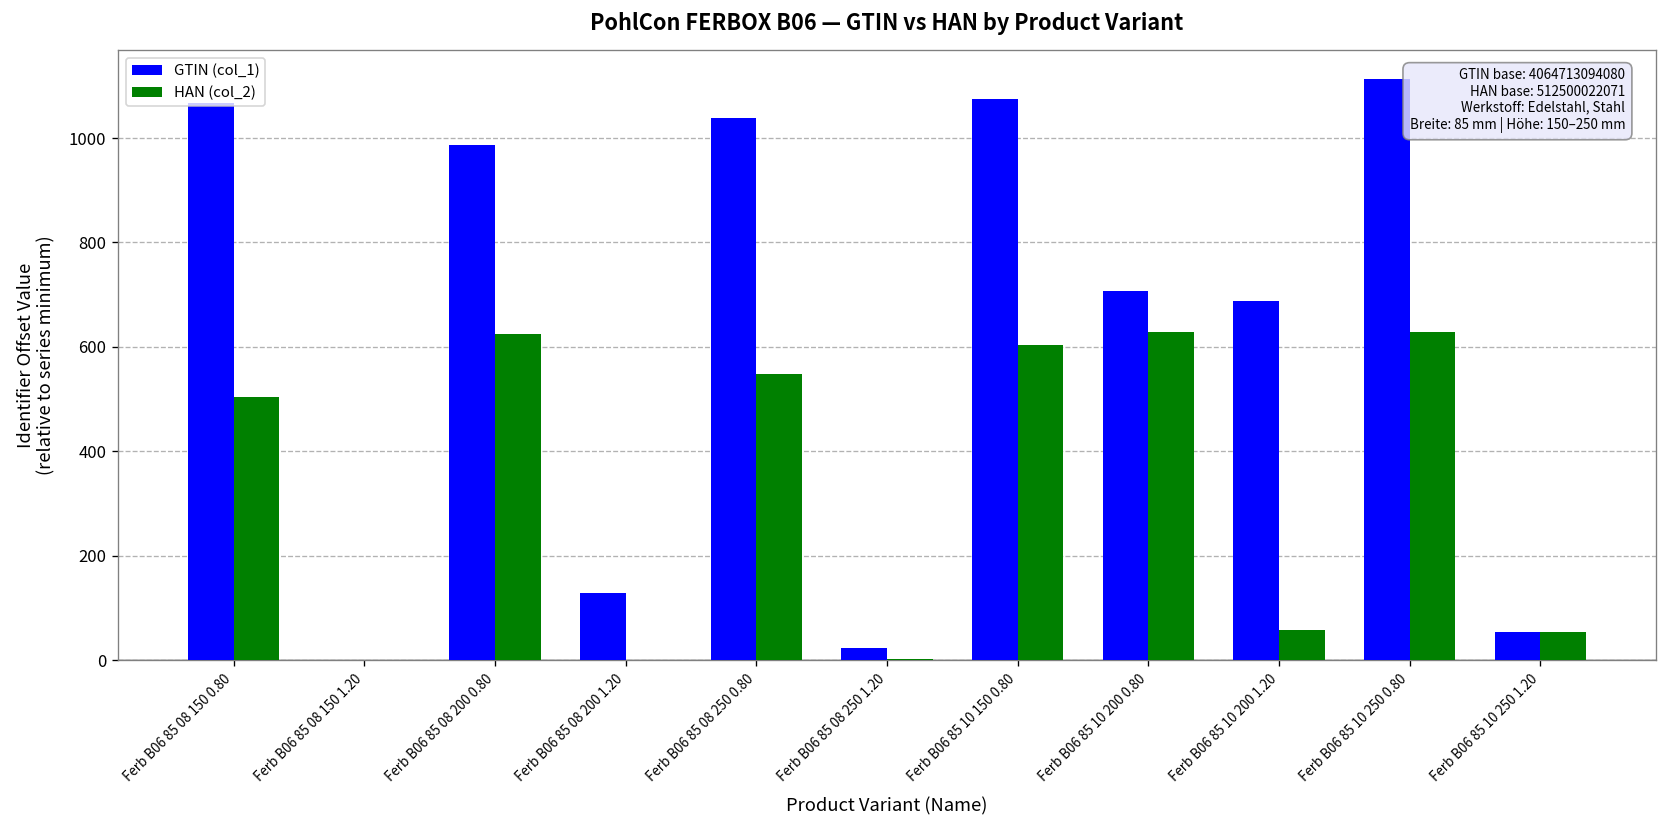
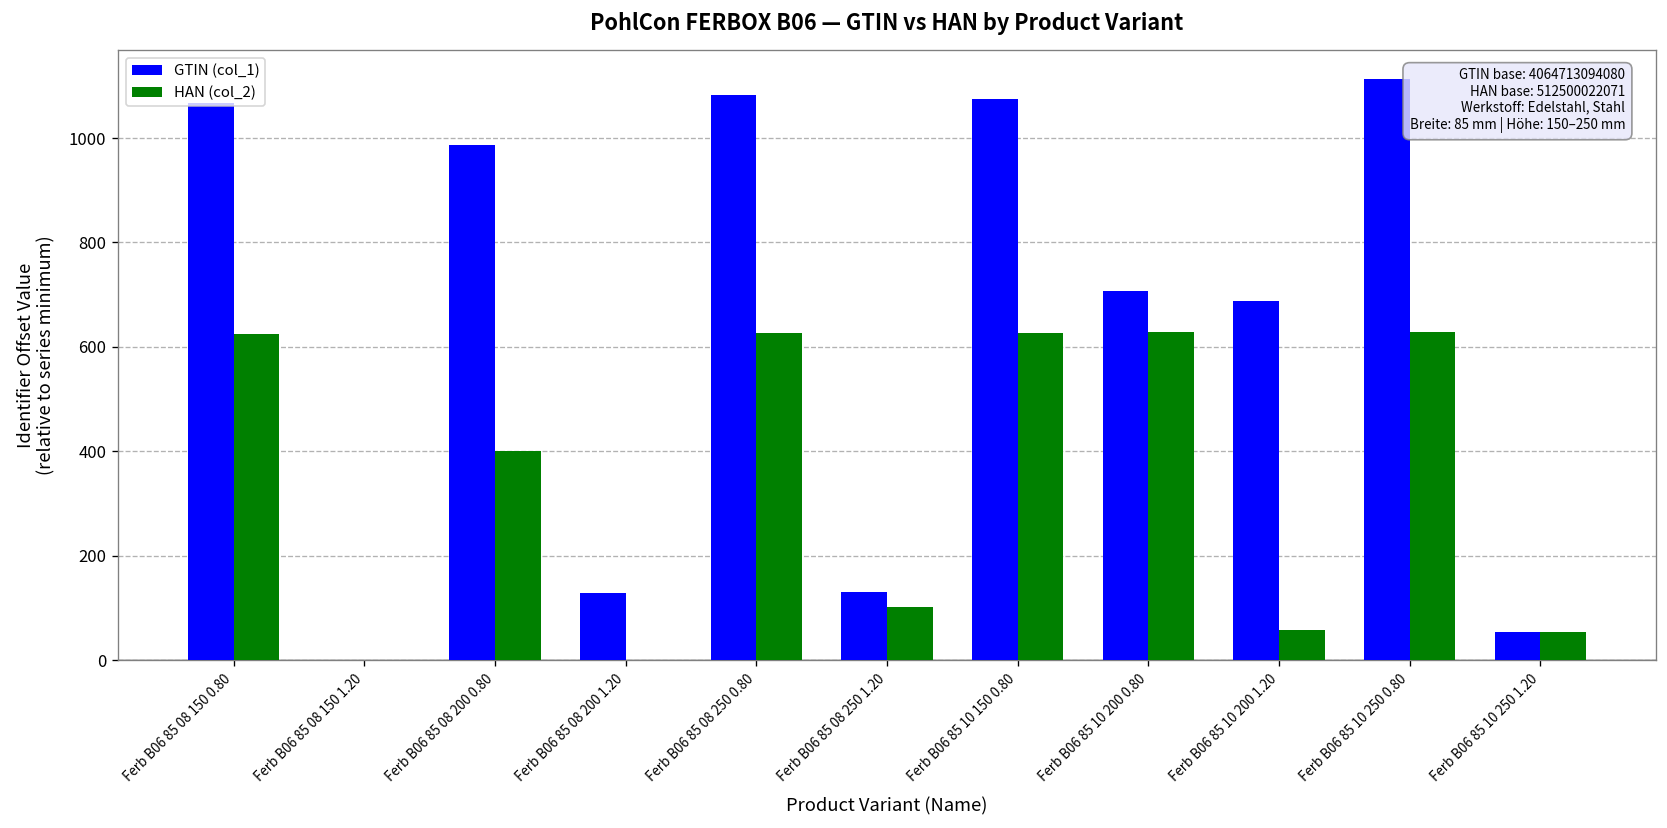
HAN (col_2), Ferb B06 85 08 150 0.80: 500 -> 620
HAN (col_2), Ferb B06 85 08 200 0.80: 630 -> 400
GTIN (col_1), Ferb B06 85 08 250 0.80: 1040 -> 1080
HAN (col_2), Ferb B06 85 08 250 0.80: 550 -> 630
GTIN (col_1), Ferb B06 85 08 250 1.20: 20 -> 130
HAN (col_2), Ferb B06 85 08 250 1.20: 0 -> 100
HAN (col_2), Ferb B06 85 10 150 0.80: 600 -> 630
